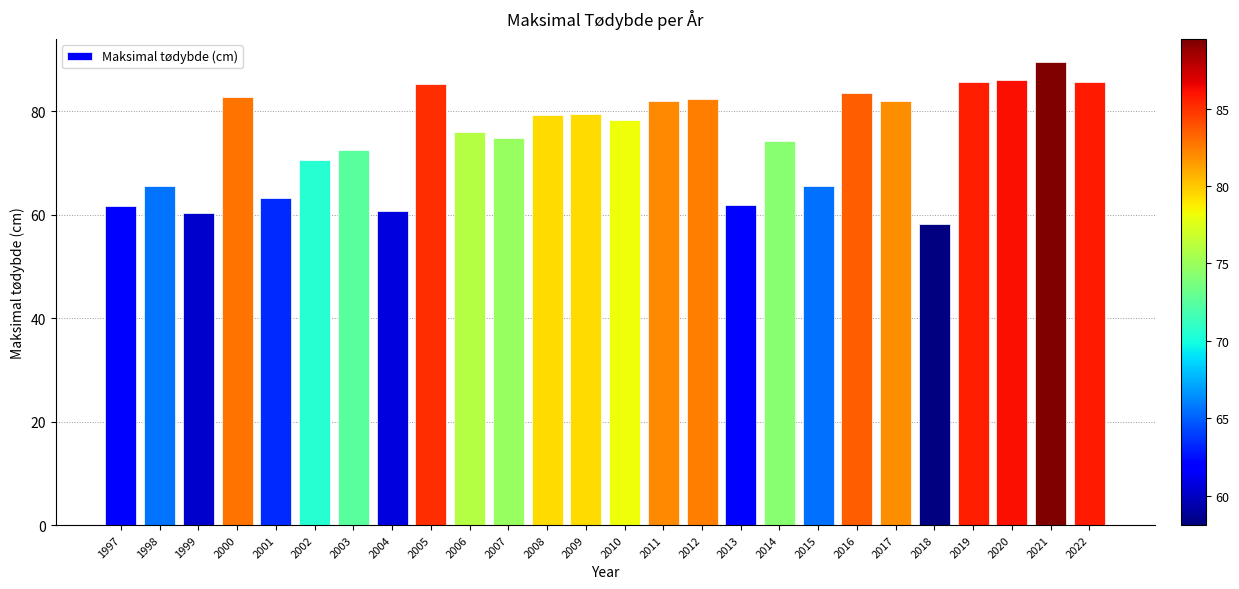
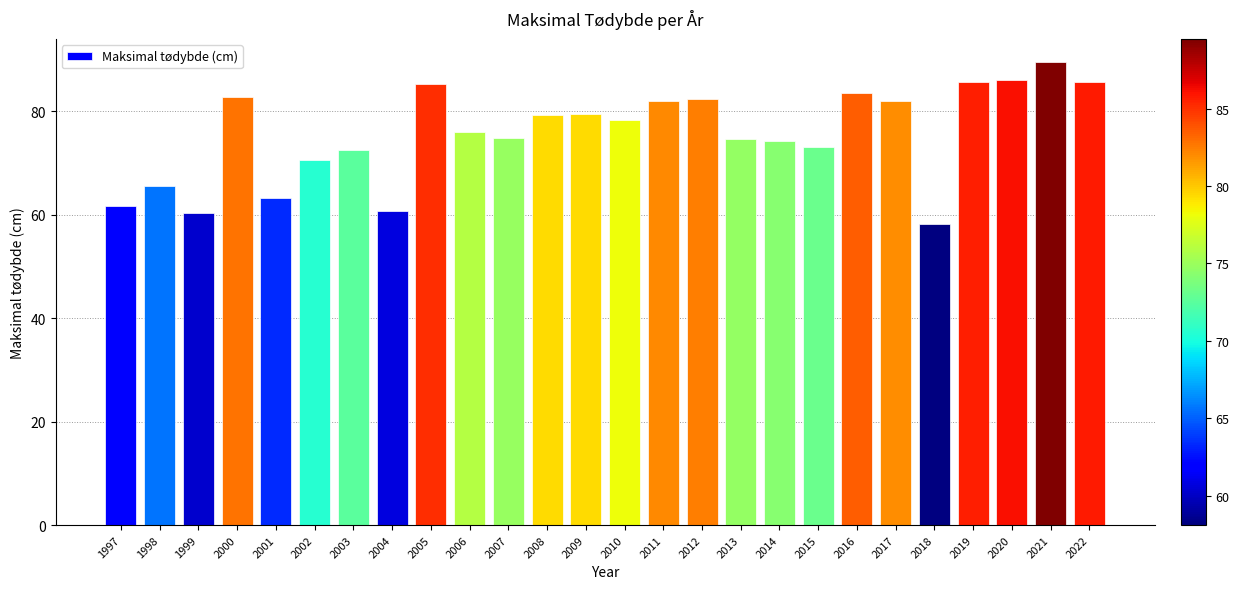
2013: 62 -> 75
2015: 66 -> 73
